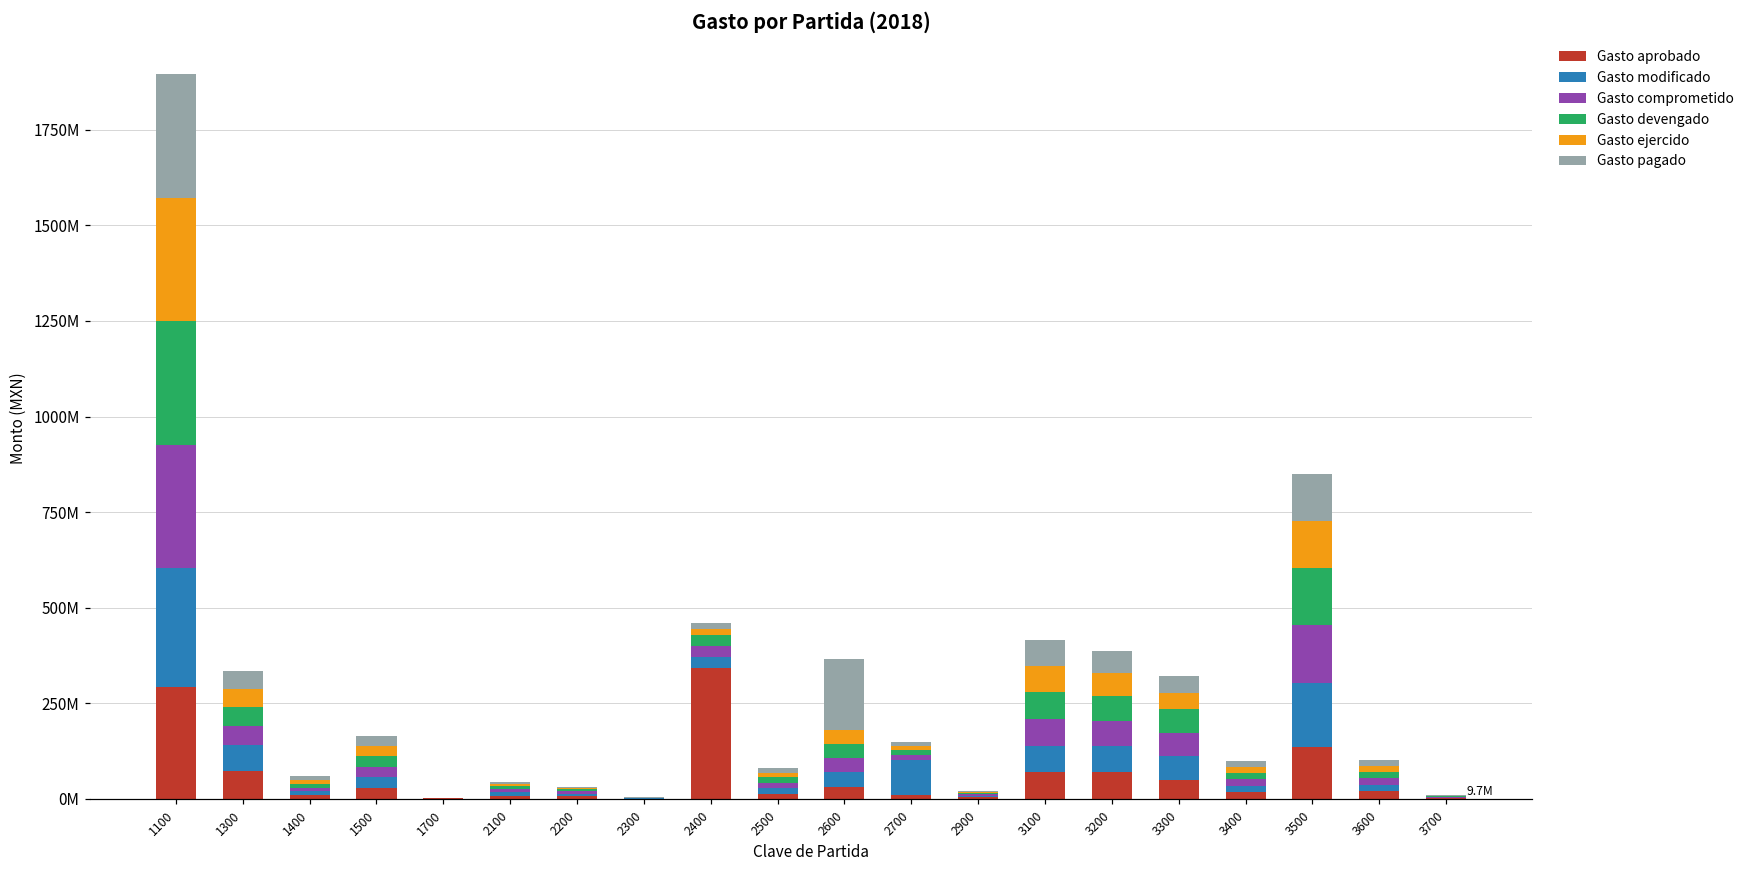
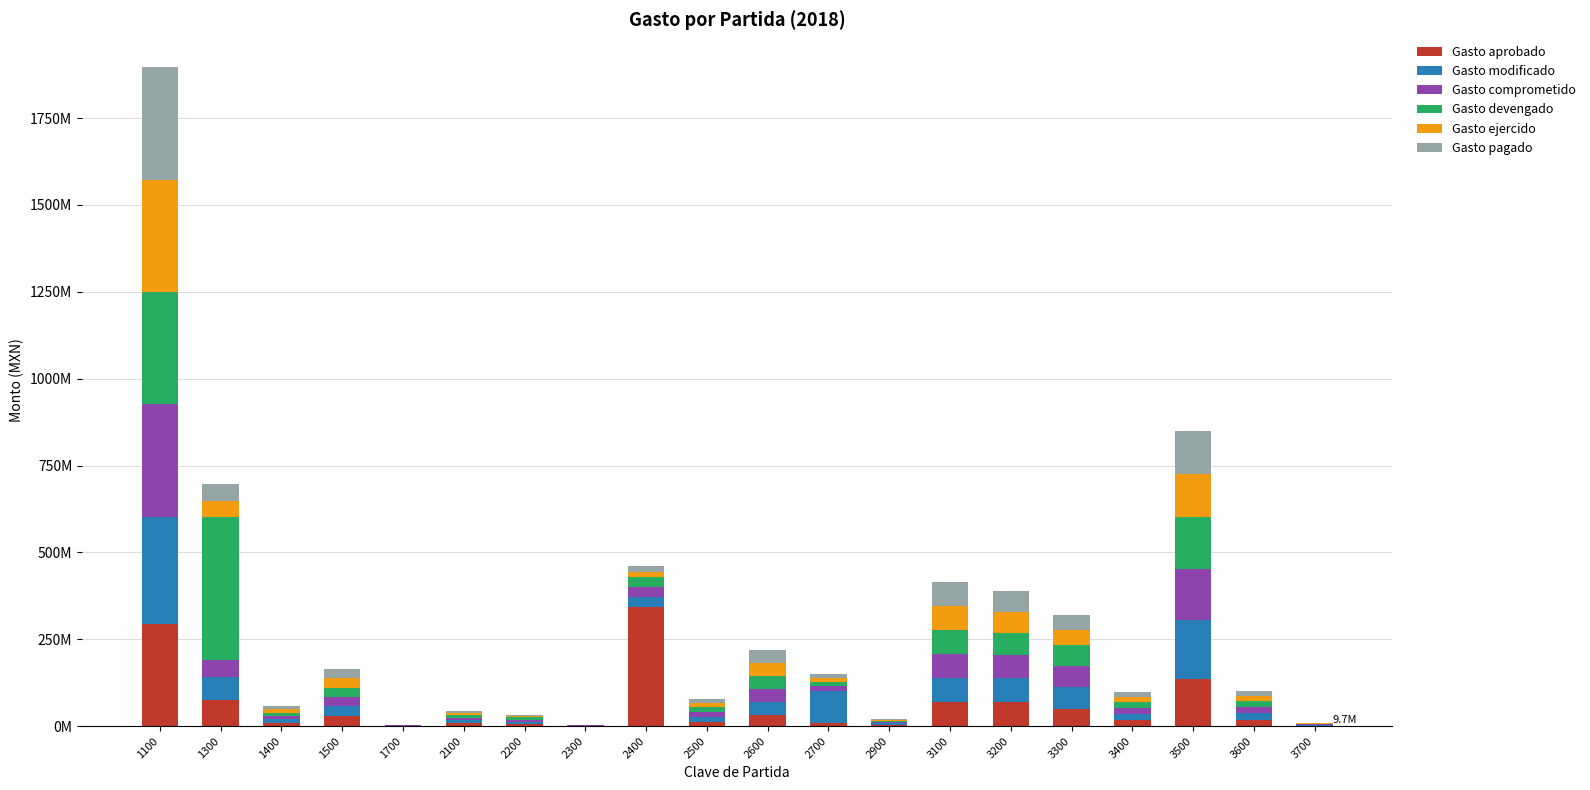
Gasto devengado, 1300: 50000000 -> 410000000
Gasto pagado, 2600: 190000000 -> 40000000
